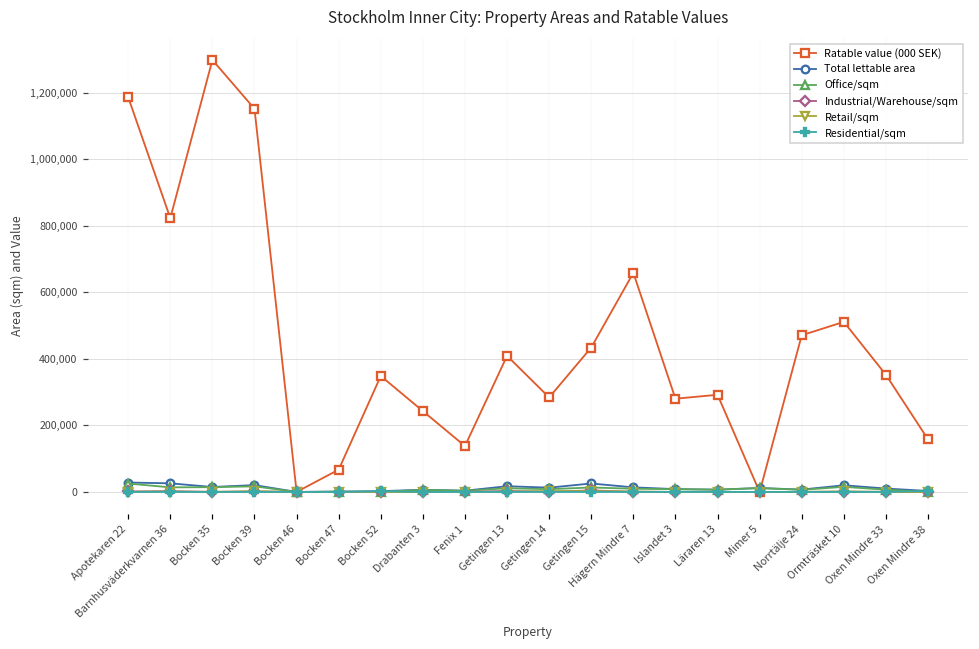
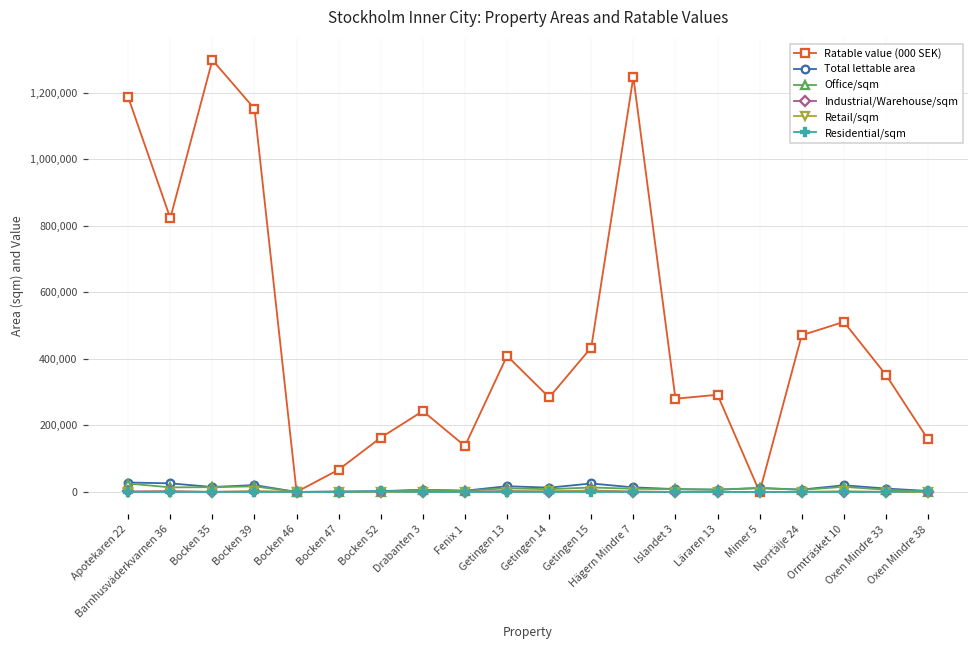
Ratable value (000 SEK), Bocken 52: 350,000 -> 160,000
Ratable value (000 SEK), Hägern Mindre 7: 660,000 -> 1,250,000
